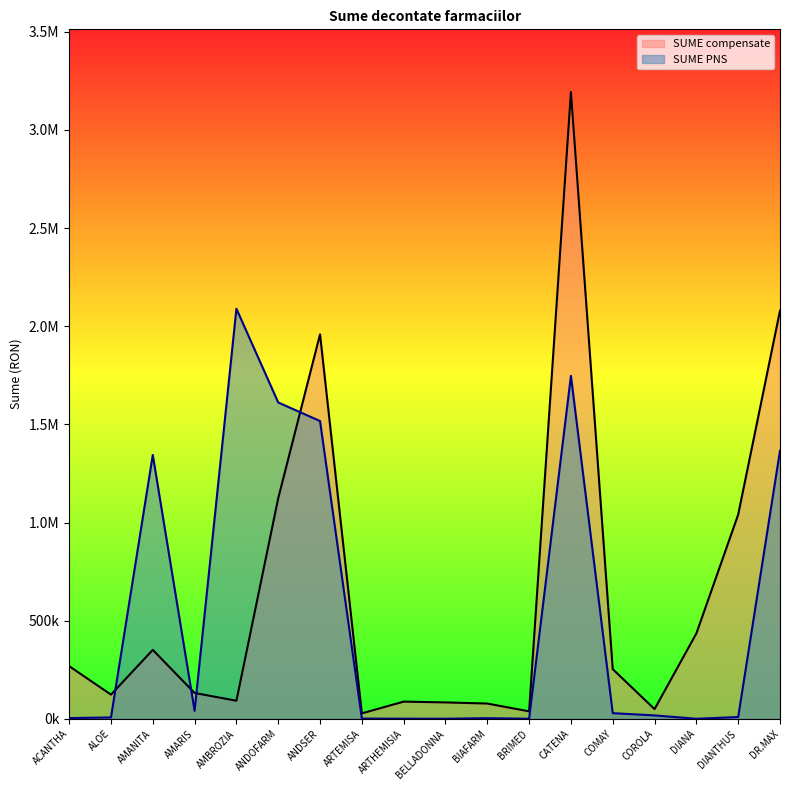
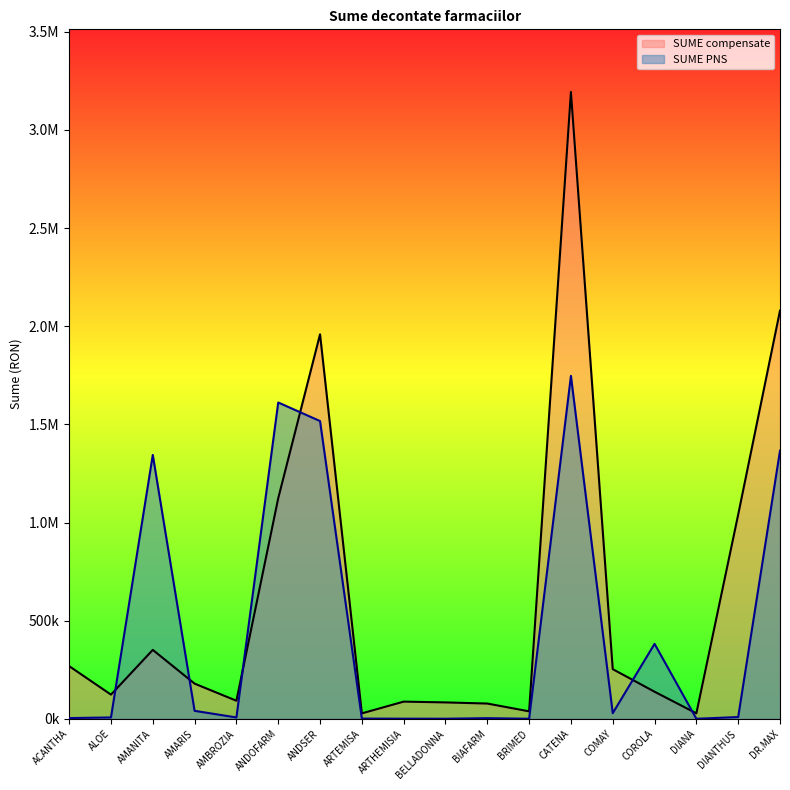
SUME compensate, AMARIS: 130000 -> 180000
SUME PNS, AMBROZIA: 2090000 -> 10000
SUME compensate, COROLA: 50000 -> 140000
SUME PNS, COROLA: 20000 -> 380000
SUME compensate, DIANA: 440000 -> 30000
